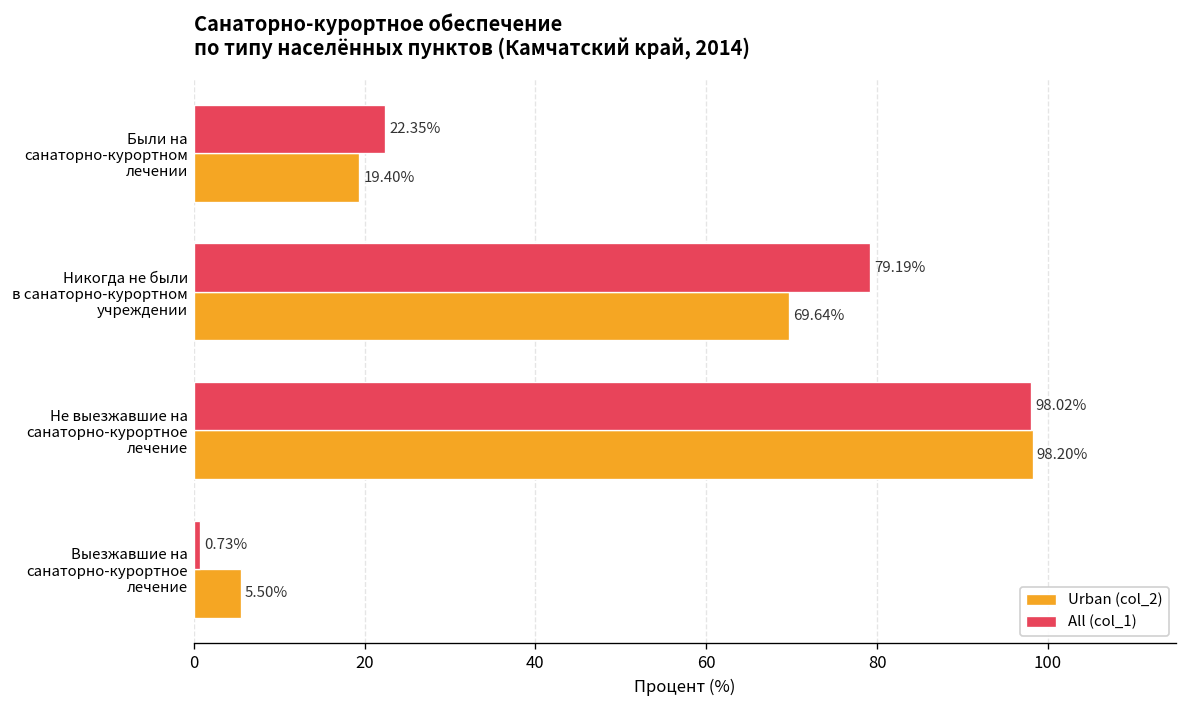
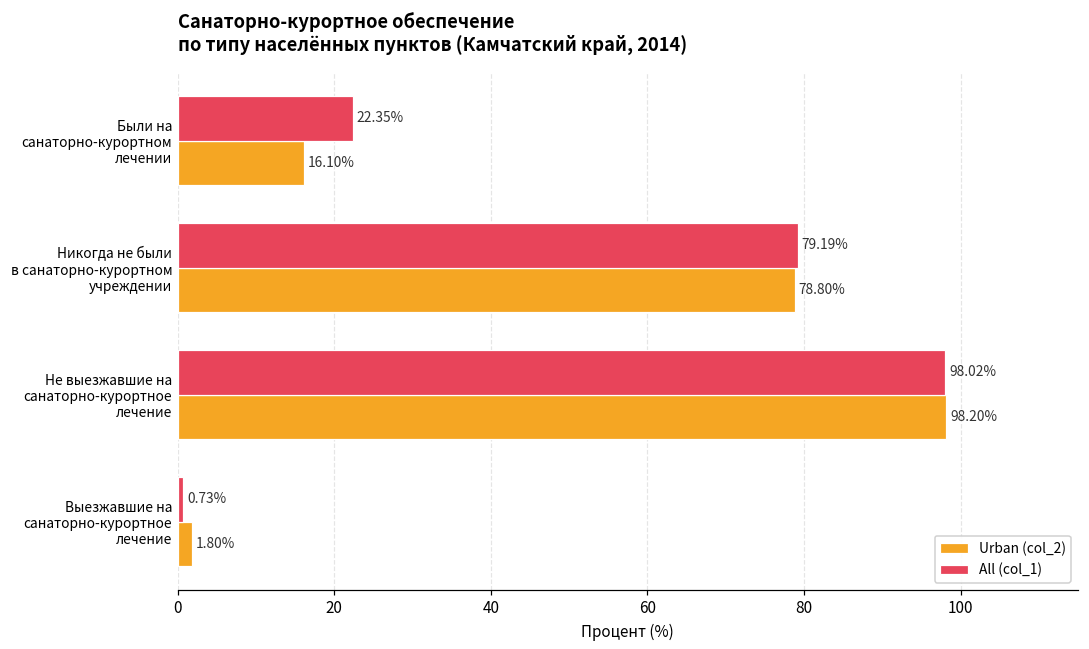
Urban (col_2), Были на санаторно-курортном лечении: 19.40% -> 16.10%
Urban (col_2), Никогда не были в санаторно-курортном учреждении: 69.64% -> 78.80%
Urban (col_2), Выезжавшие на санаторно-курортное лечение: 5.50% -> 1.80%
